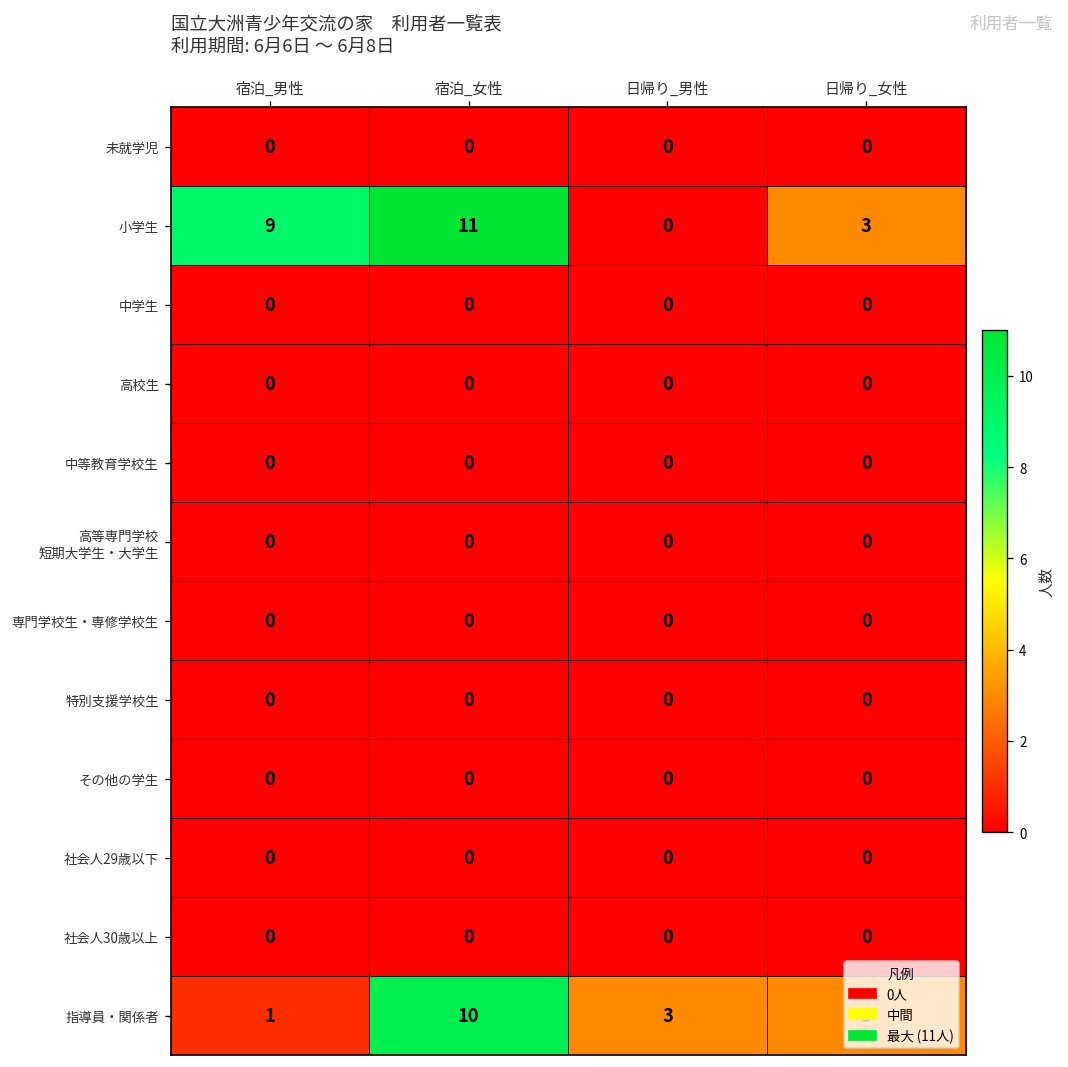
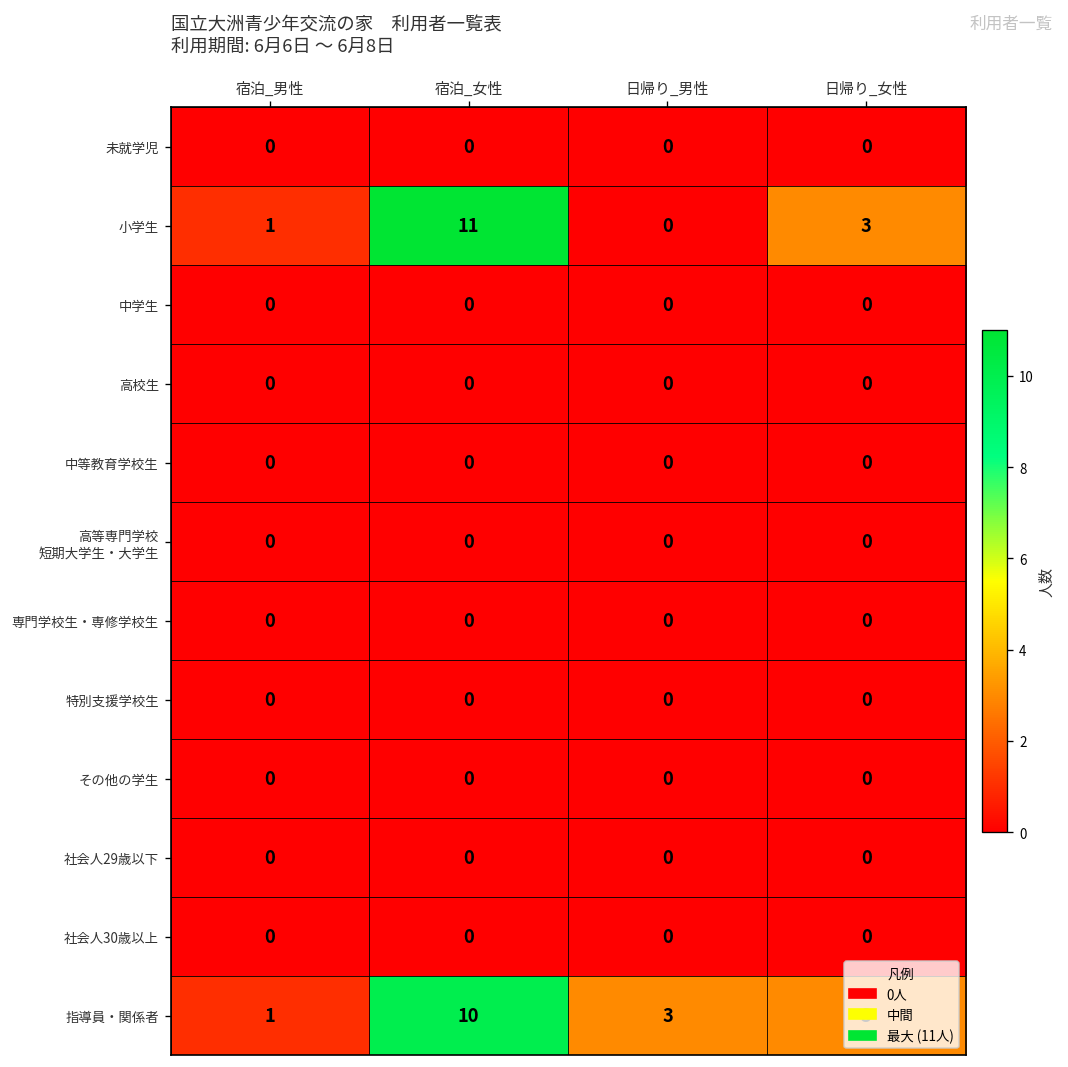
小学生, 宿泊_男性: 9 -> 1
